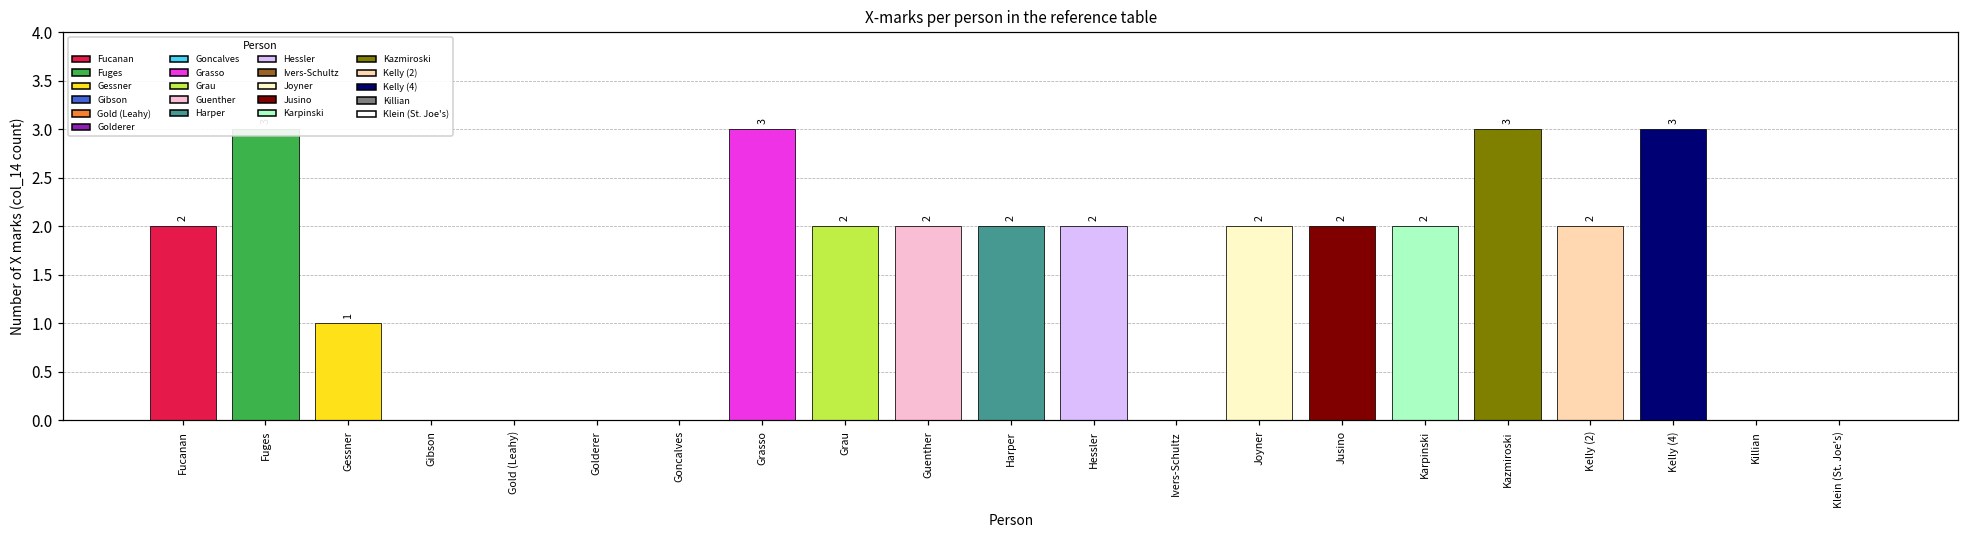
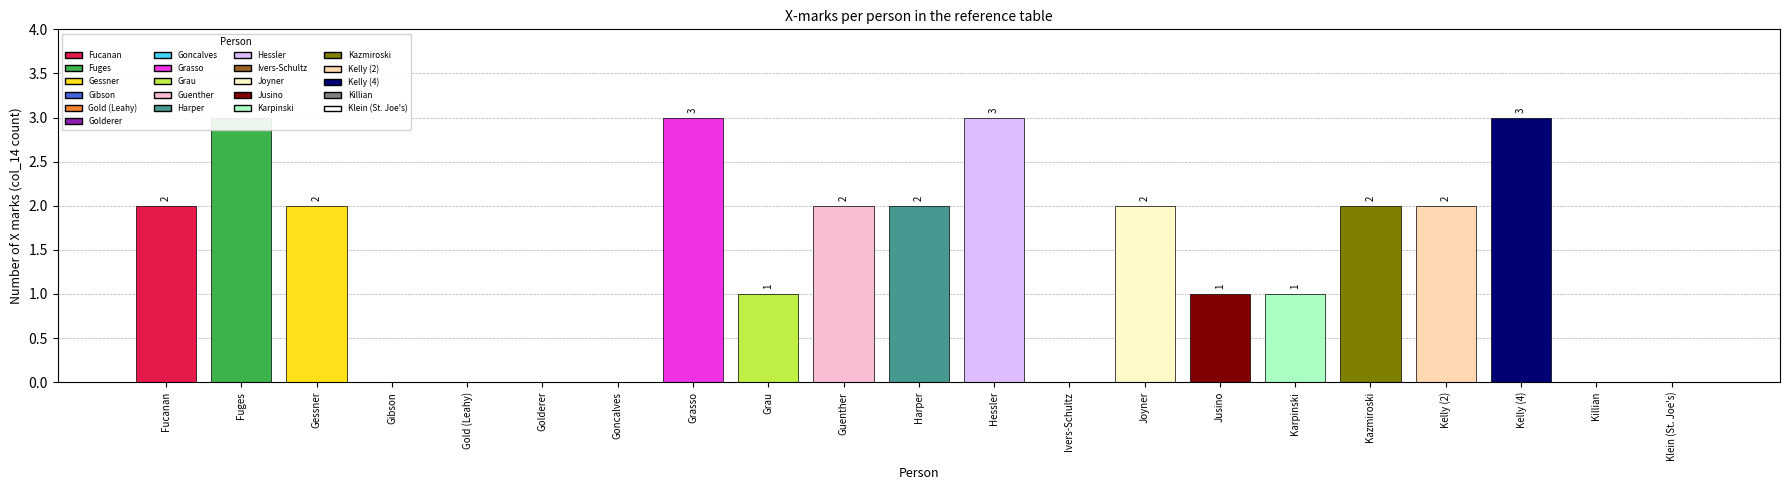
Gessner: 1 -> 2
Grau: 2 -> 1
Hessler: 2 -> 3
Jusino: 2 -> 1
Karpinski: 2 -> 1
Kazmiroski: 3 -> 2
